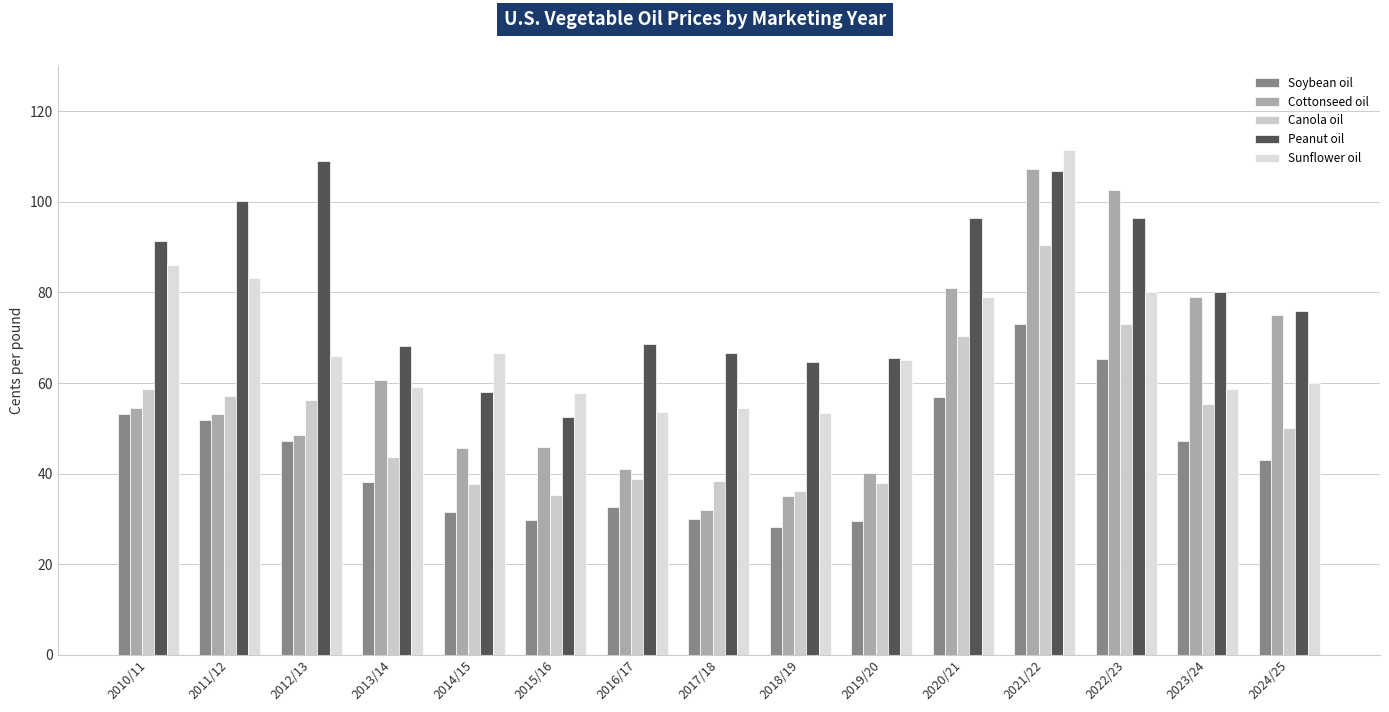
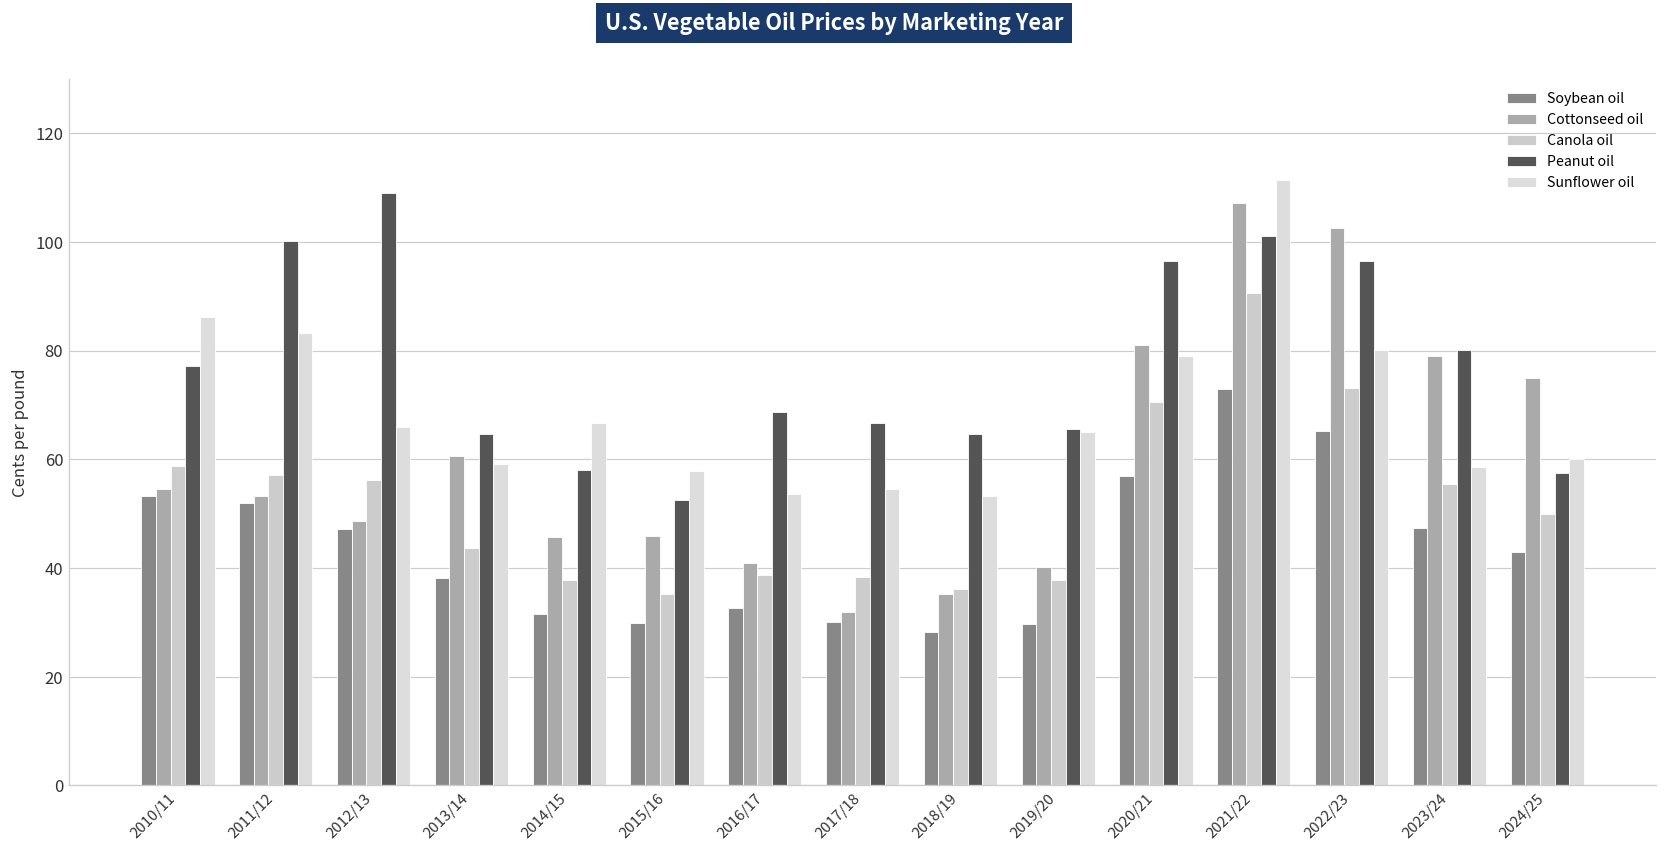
Peanut oil, 2010/11: 91 -> 77
Peanut oil, 2013/14: 68 -> 65
Peanut oil, 2021/22: 107 -> 101
Peanut oil, 2024/25: 76 -> 58
